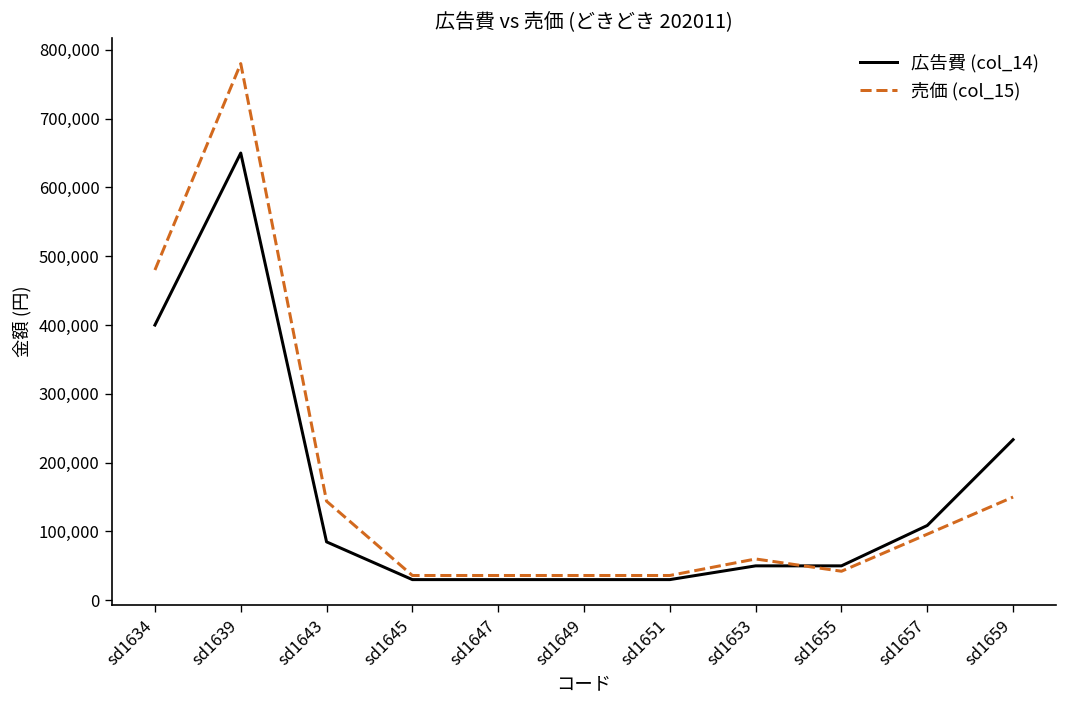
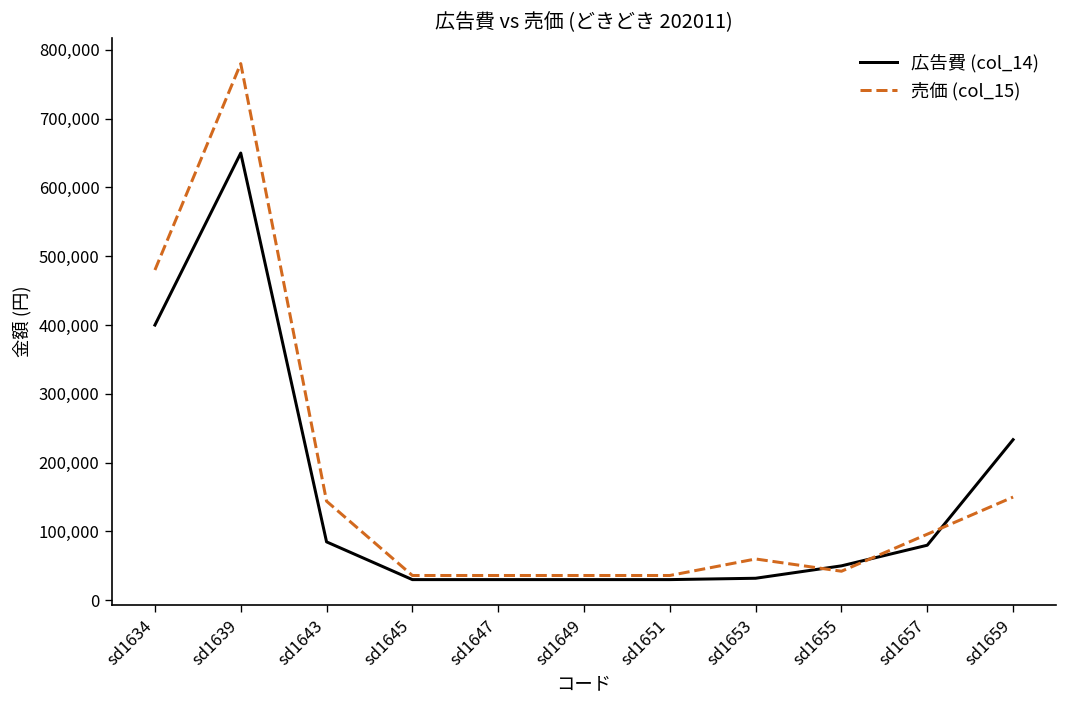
広告費 (col_14), sd1653: 50,000 -> 30,000
広告費 (col_14), sd1657: 110,000 -> 80,000
